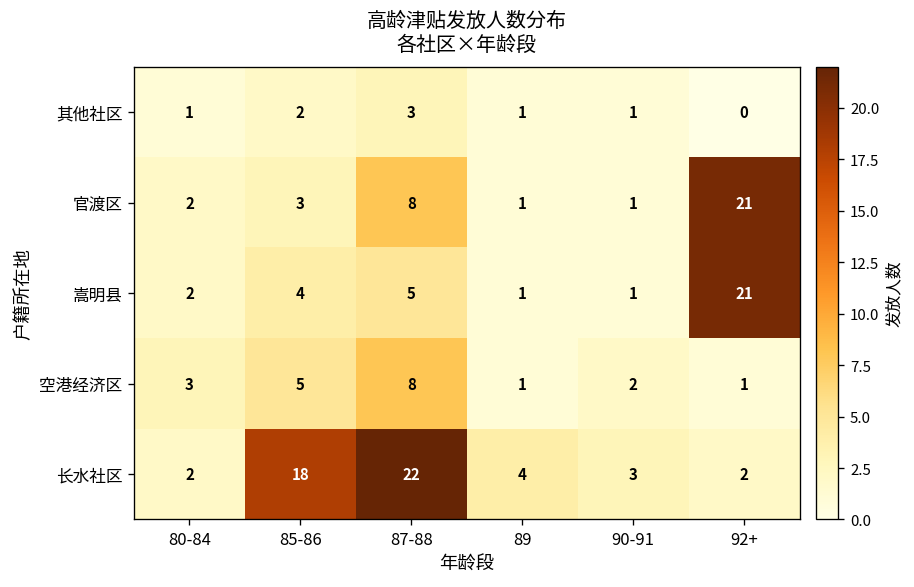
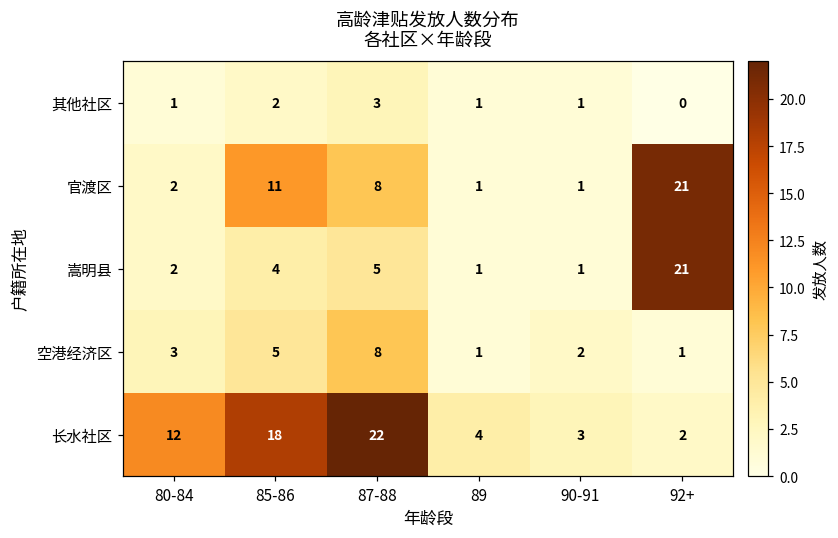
官渡区, 85-86: 3 -> 11
长水社区, 80-84: 2 -> 12
